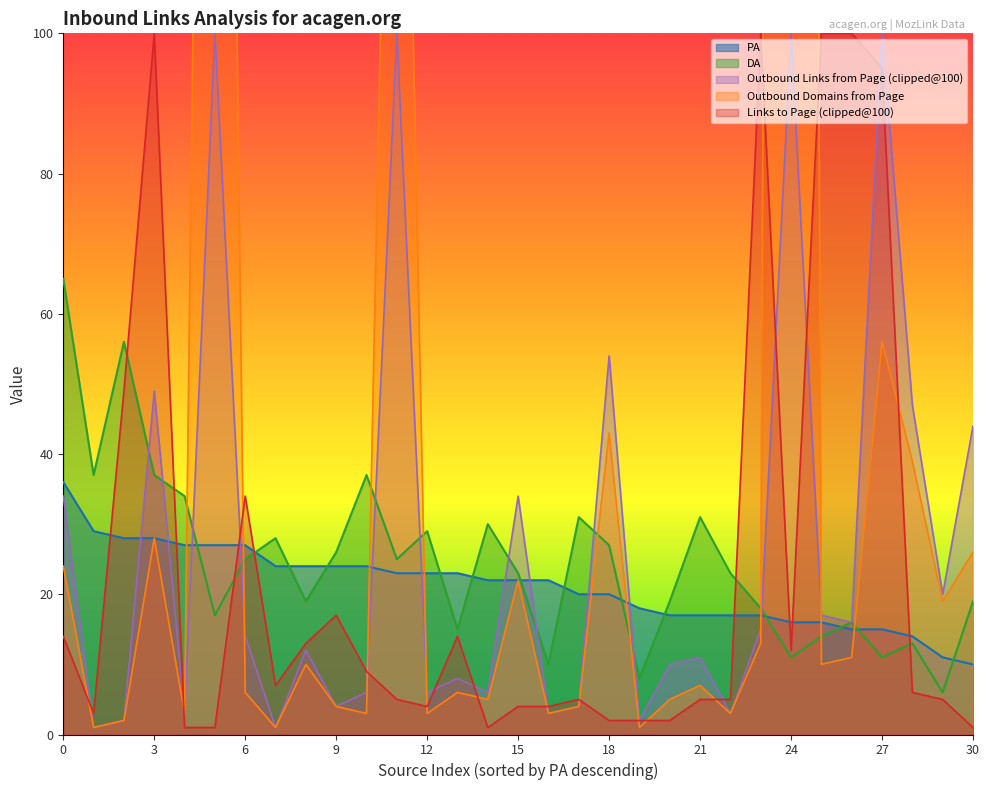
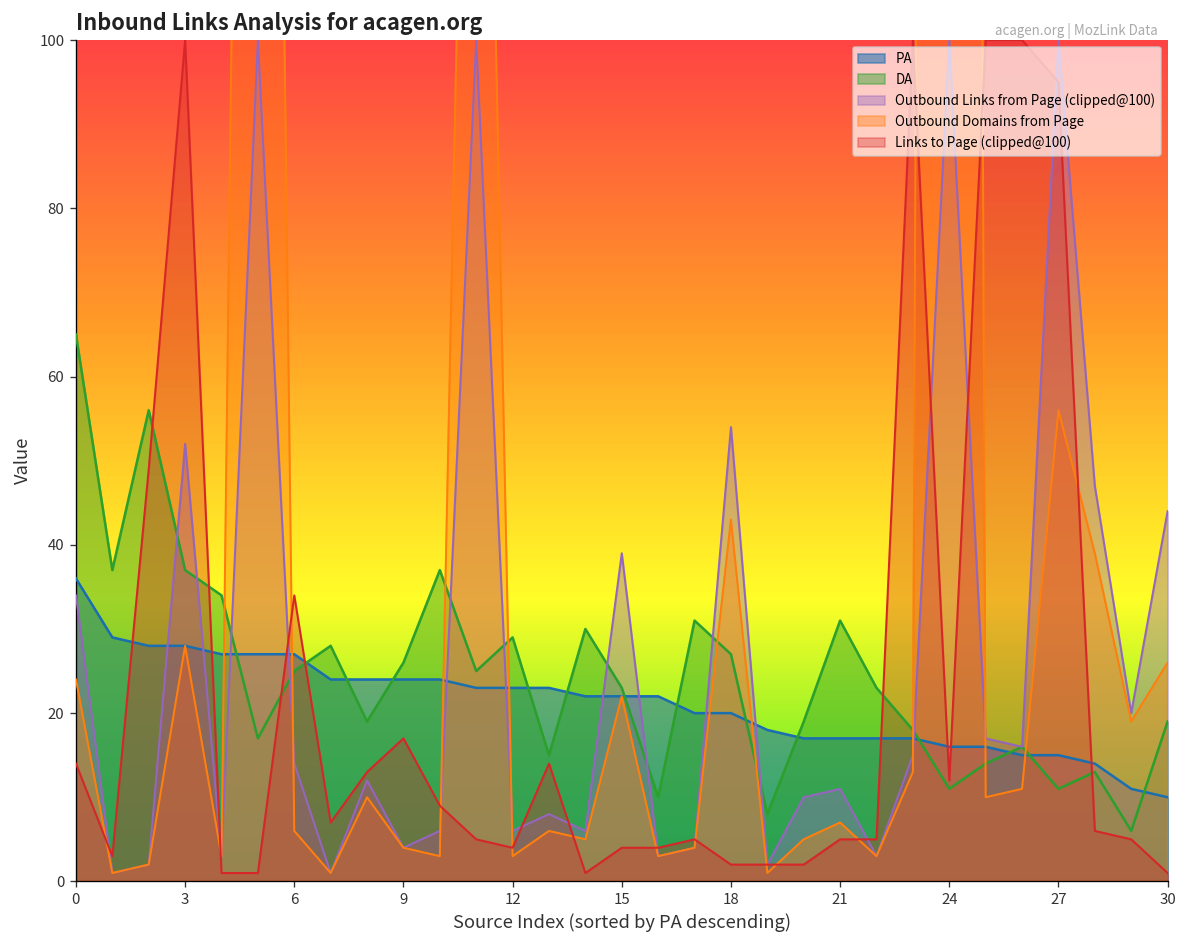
Outbound Links from Page (clipped@100), 3: 49 -> 52
Outbound Links from Page (clipped@100), 15: 34 -> 39
